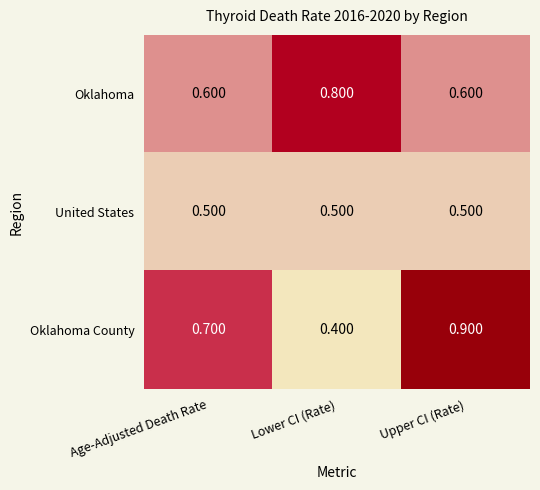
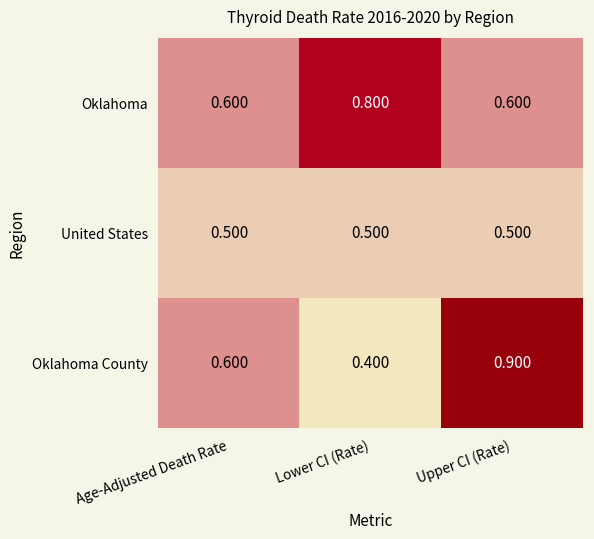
Oklahoma County, Age-Adjusted Death Rate: 0.700 -> 0.600
